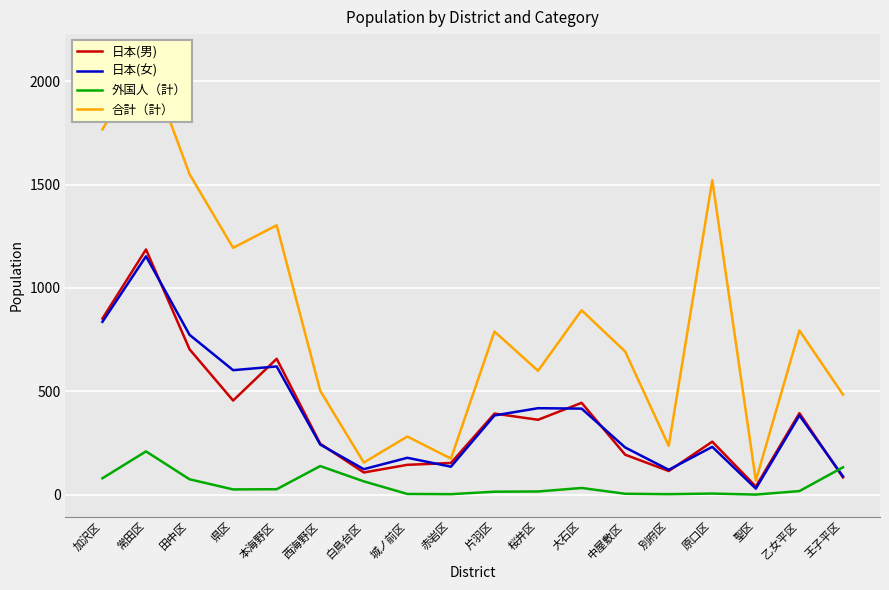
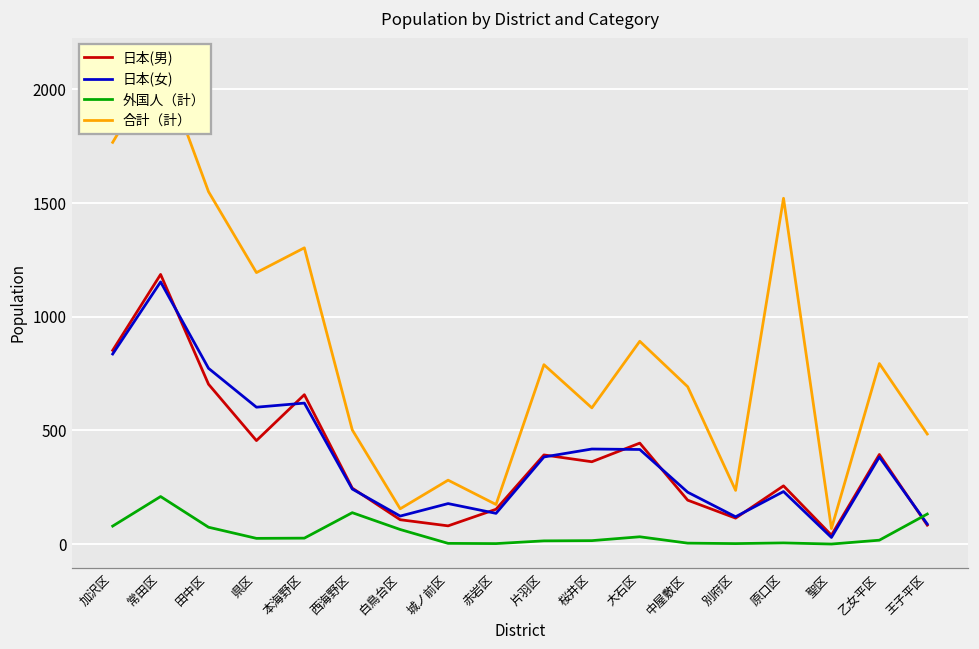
日本(男), 城ノ前区: 140 -> 80
